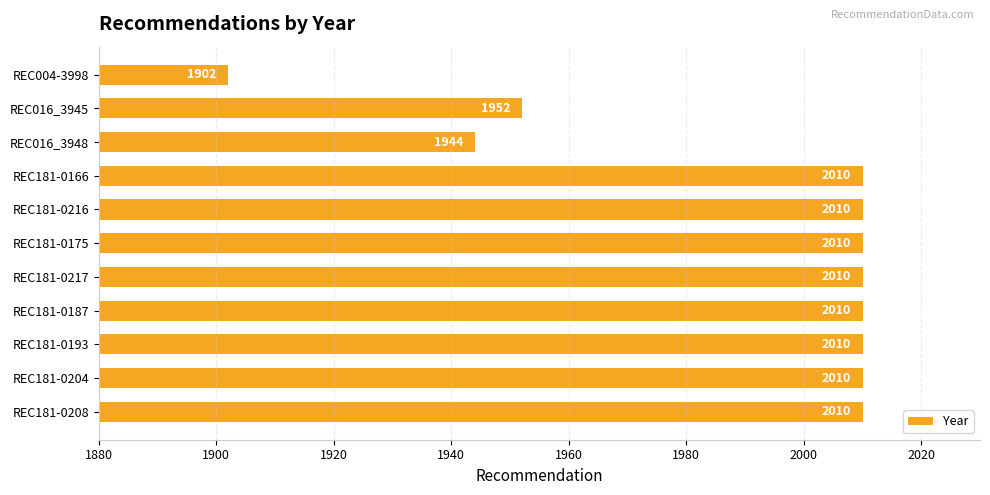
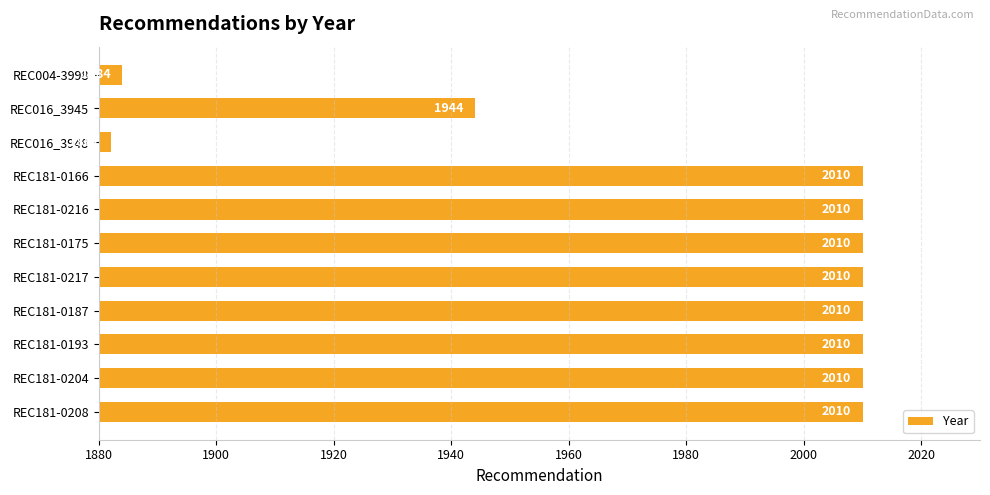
REC004-3998: 1902 -> 1884
REC016_3945: 1952 -> 1944
REC016_3948: 1944 -> 1882
